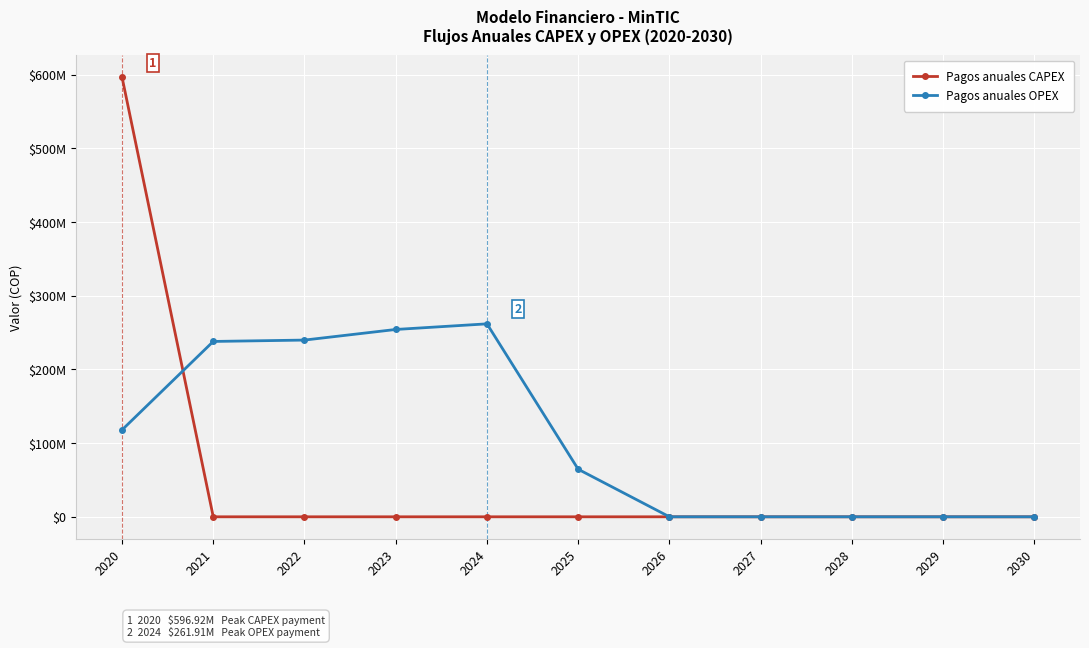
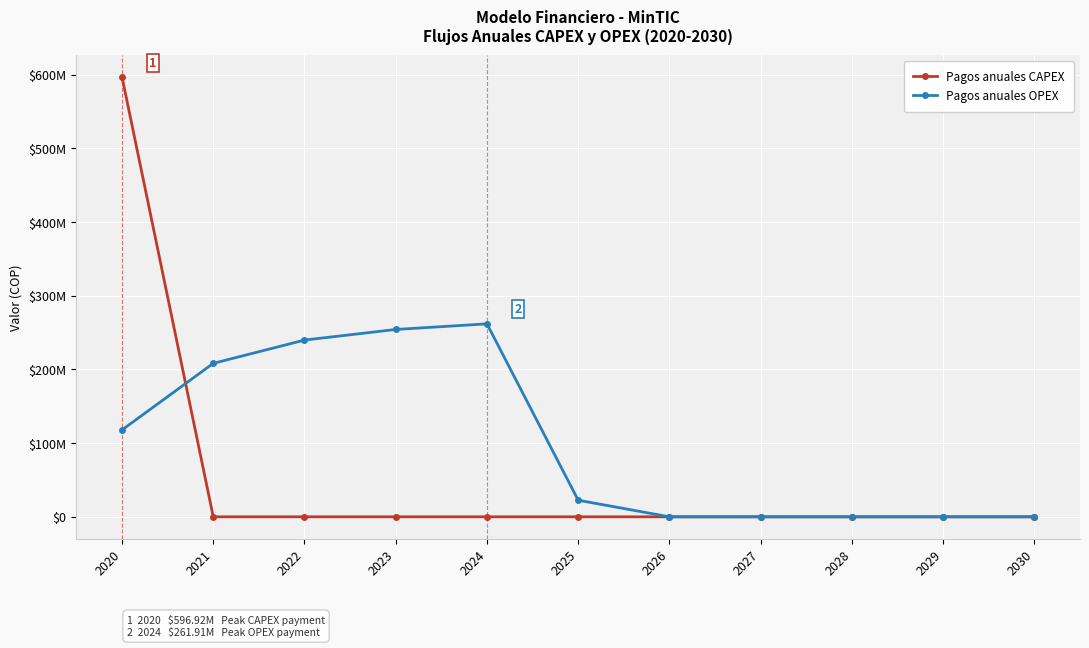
Pagos anuales OPEX, 2021: $240000000 -> $210000000
Pagos anuales OPEX, 2025: $60000000 -> $20000000
